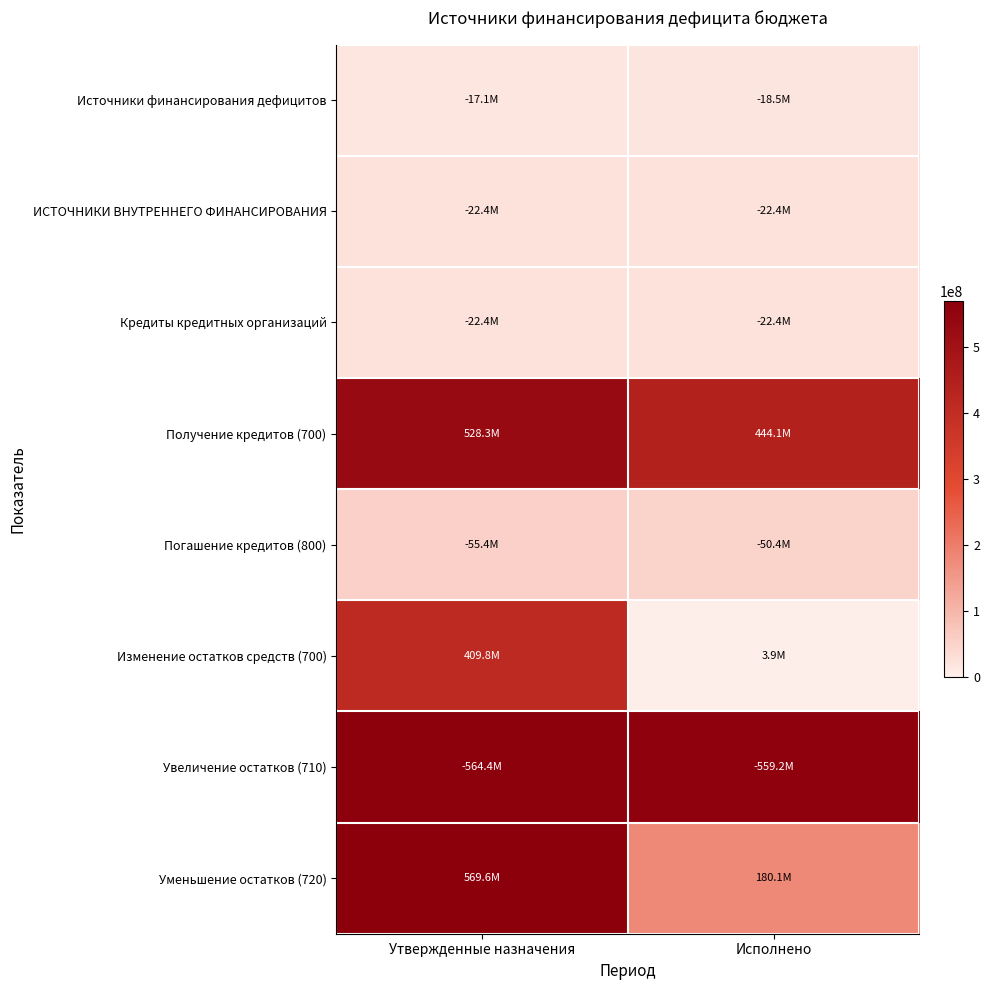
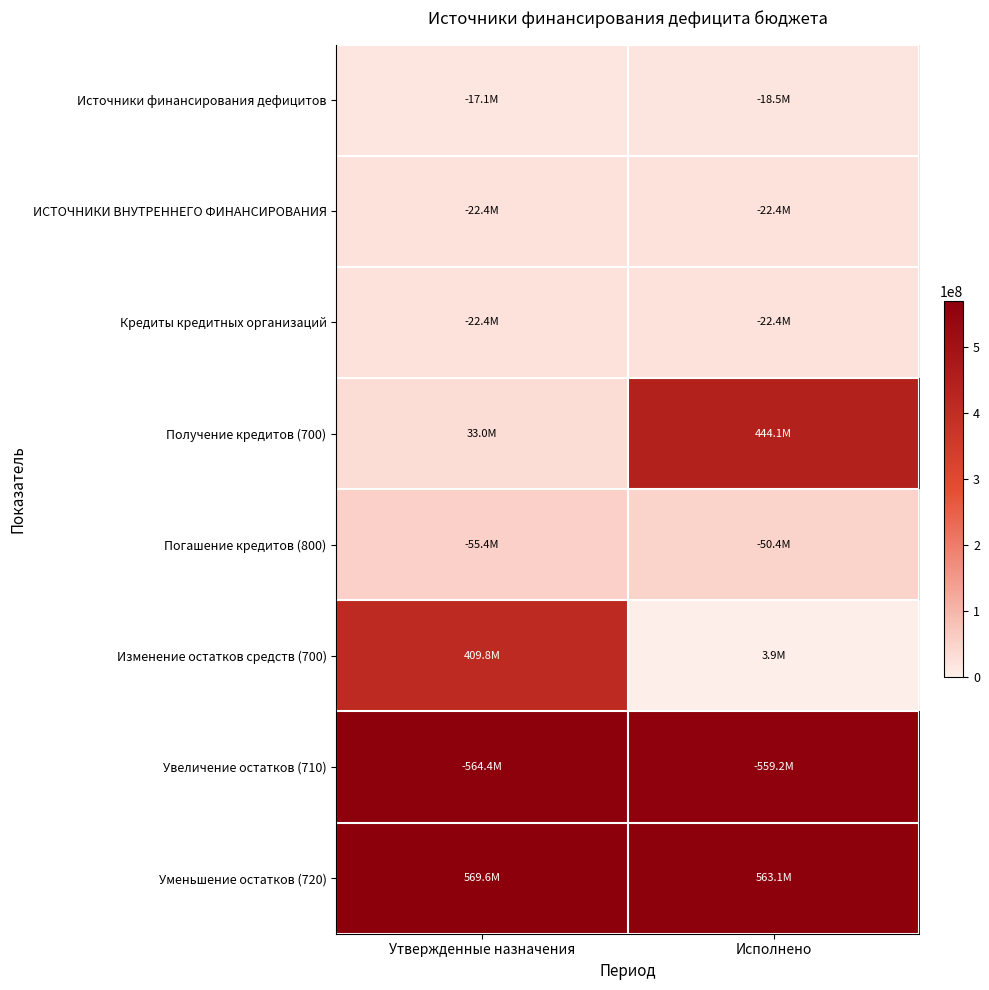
Получение кредитов (700), Утвержденные назначения: 528.3M -> 33.0M
Уменьшение остатков (720), Исполнено: 180.1M -> 563.1M
